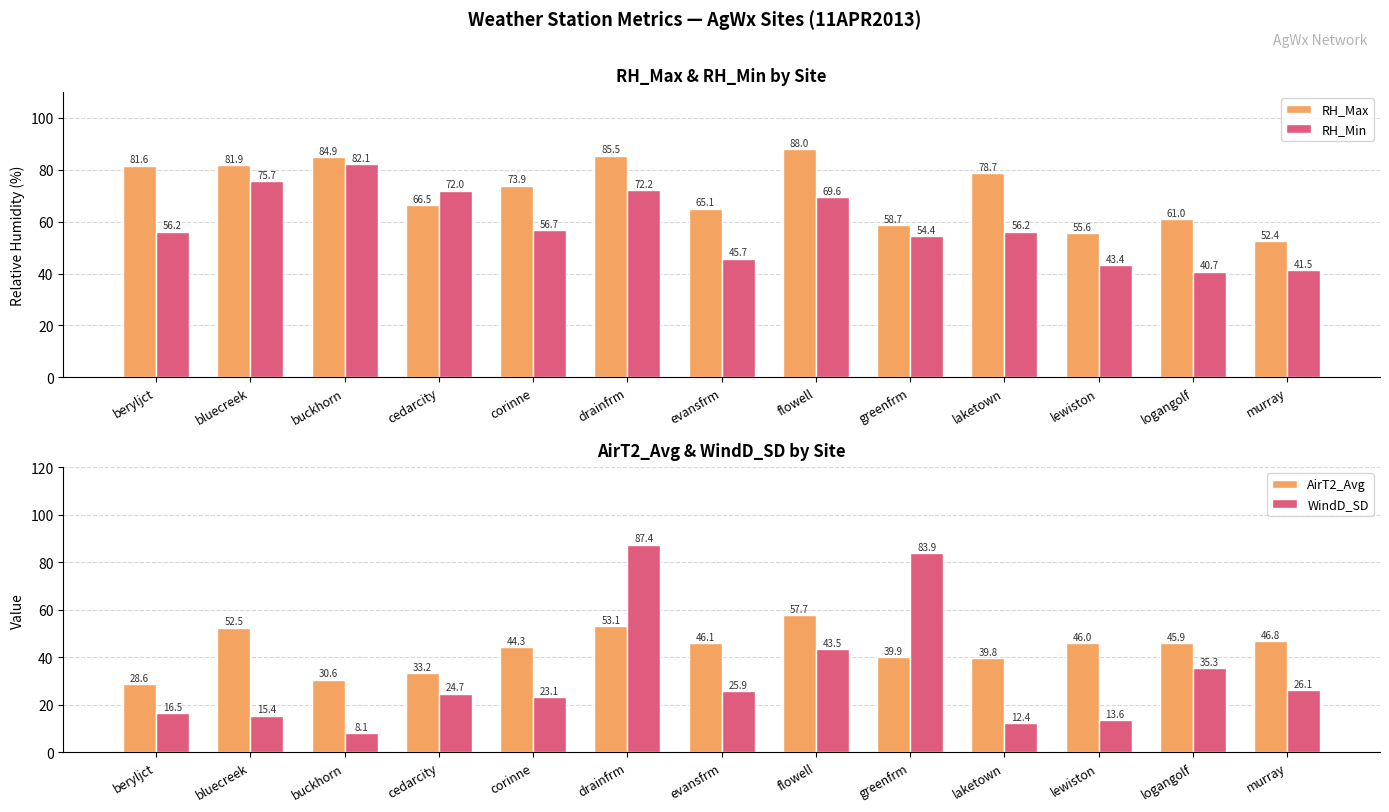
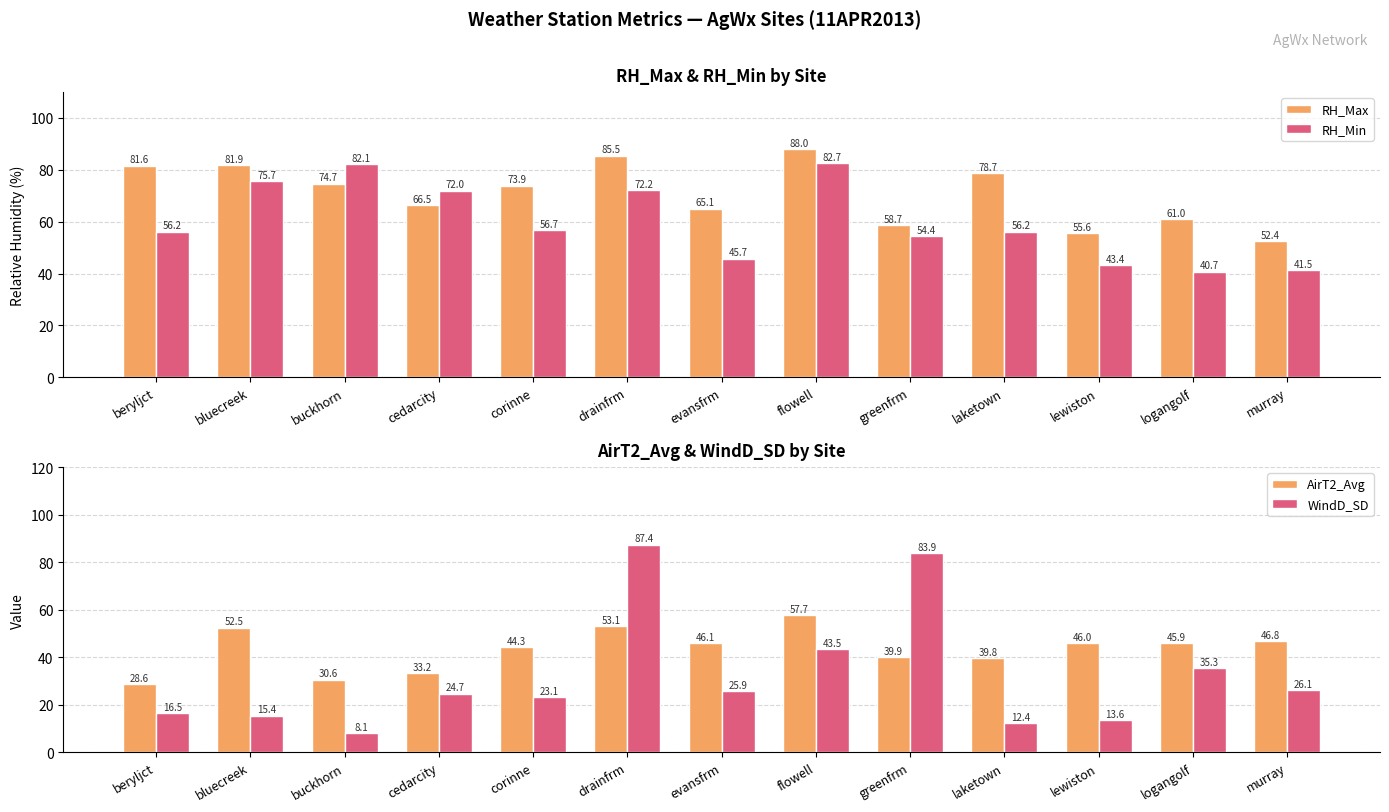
RH_Max & RH_Min by Site, RH_Max, buckhorn: 84.9 -> 74.7
RH_Max & RH_Min by Site, RH_Min, flowell: 69.6 -> 82.7
